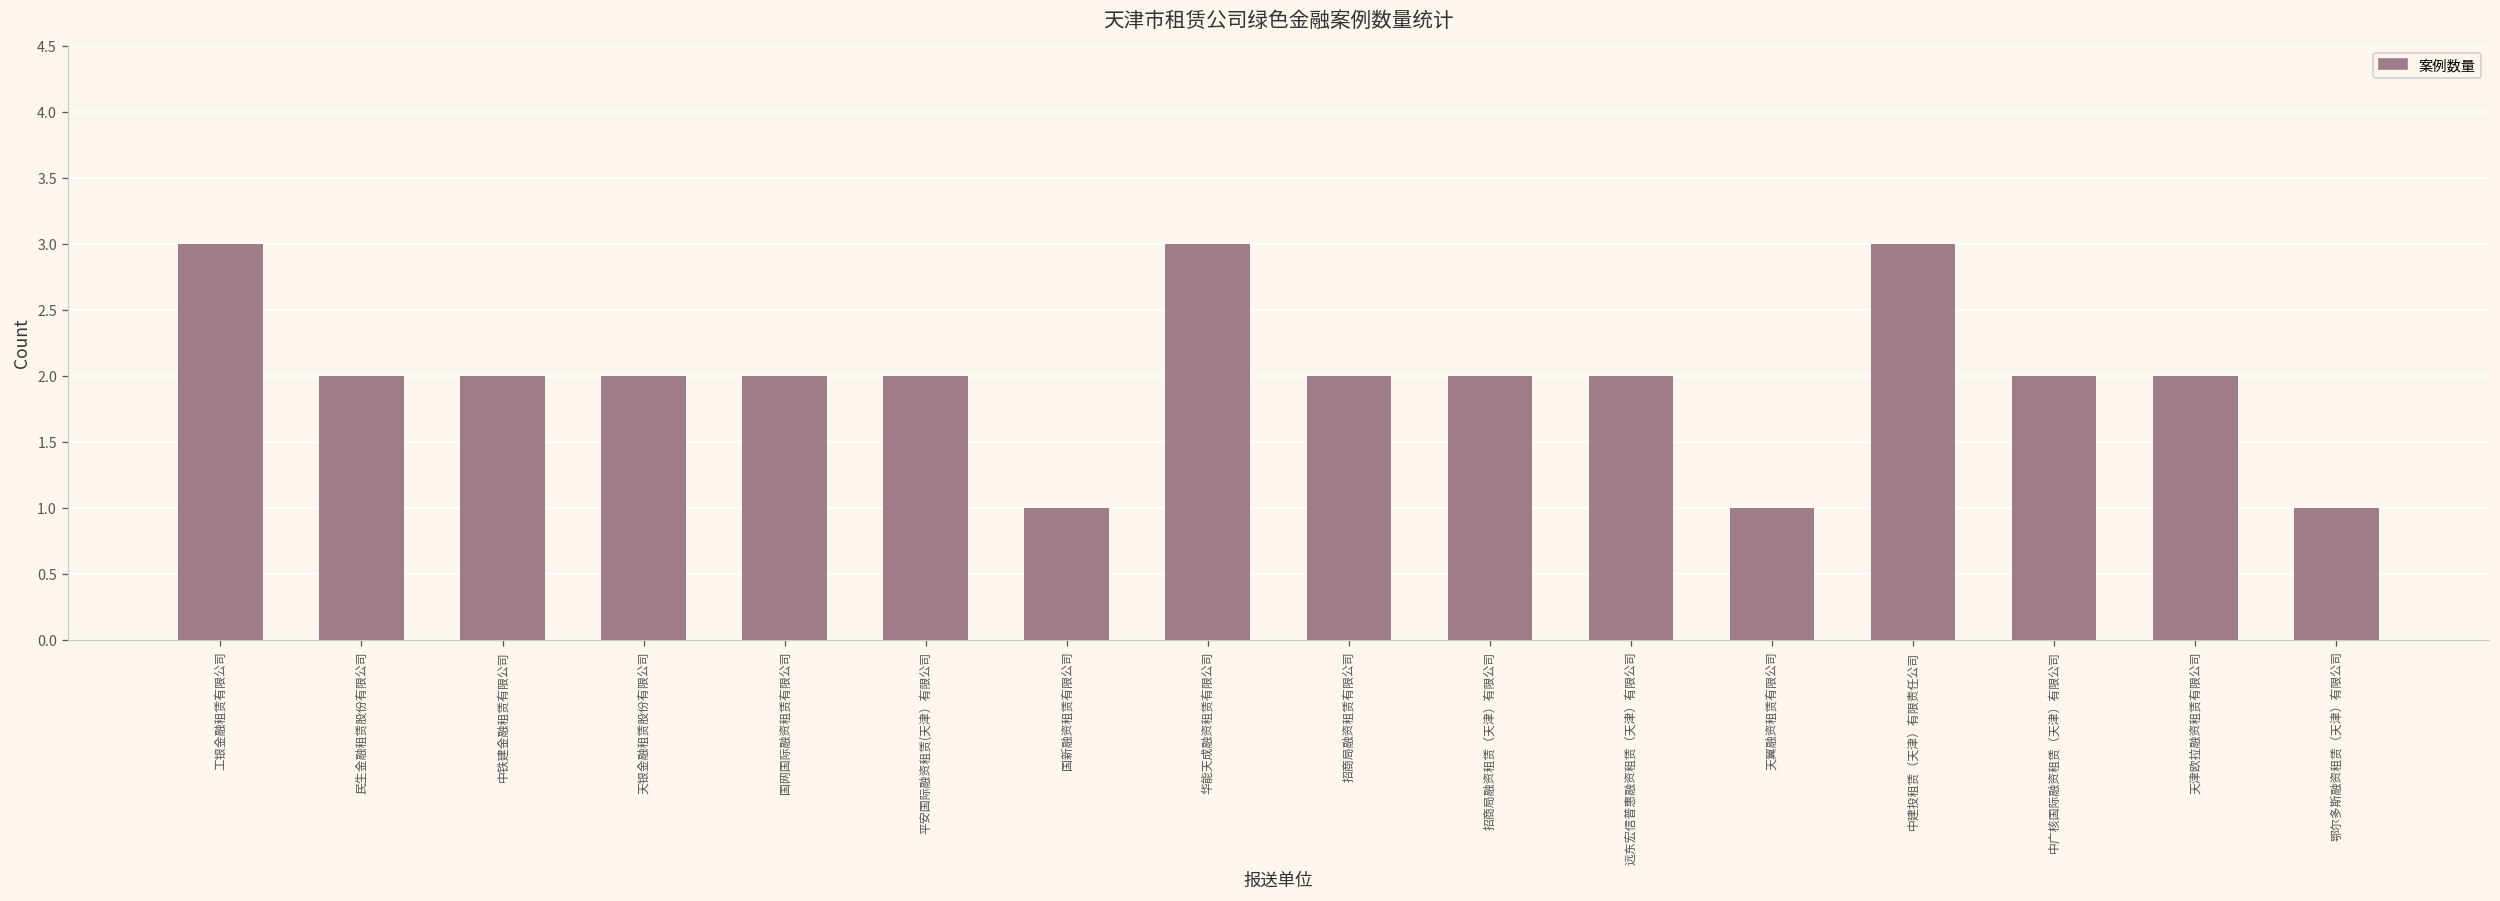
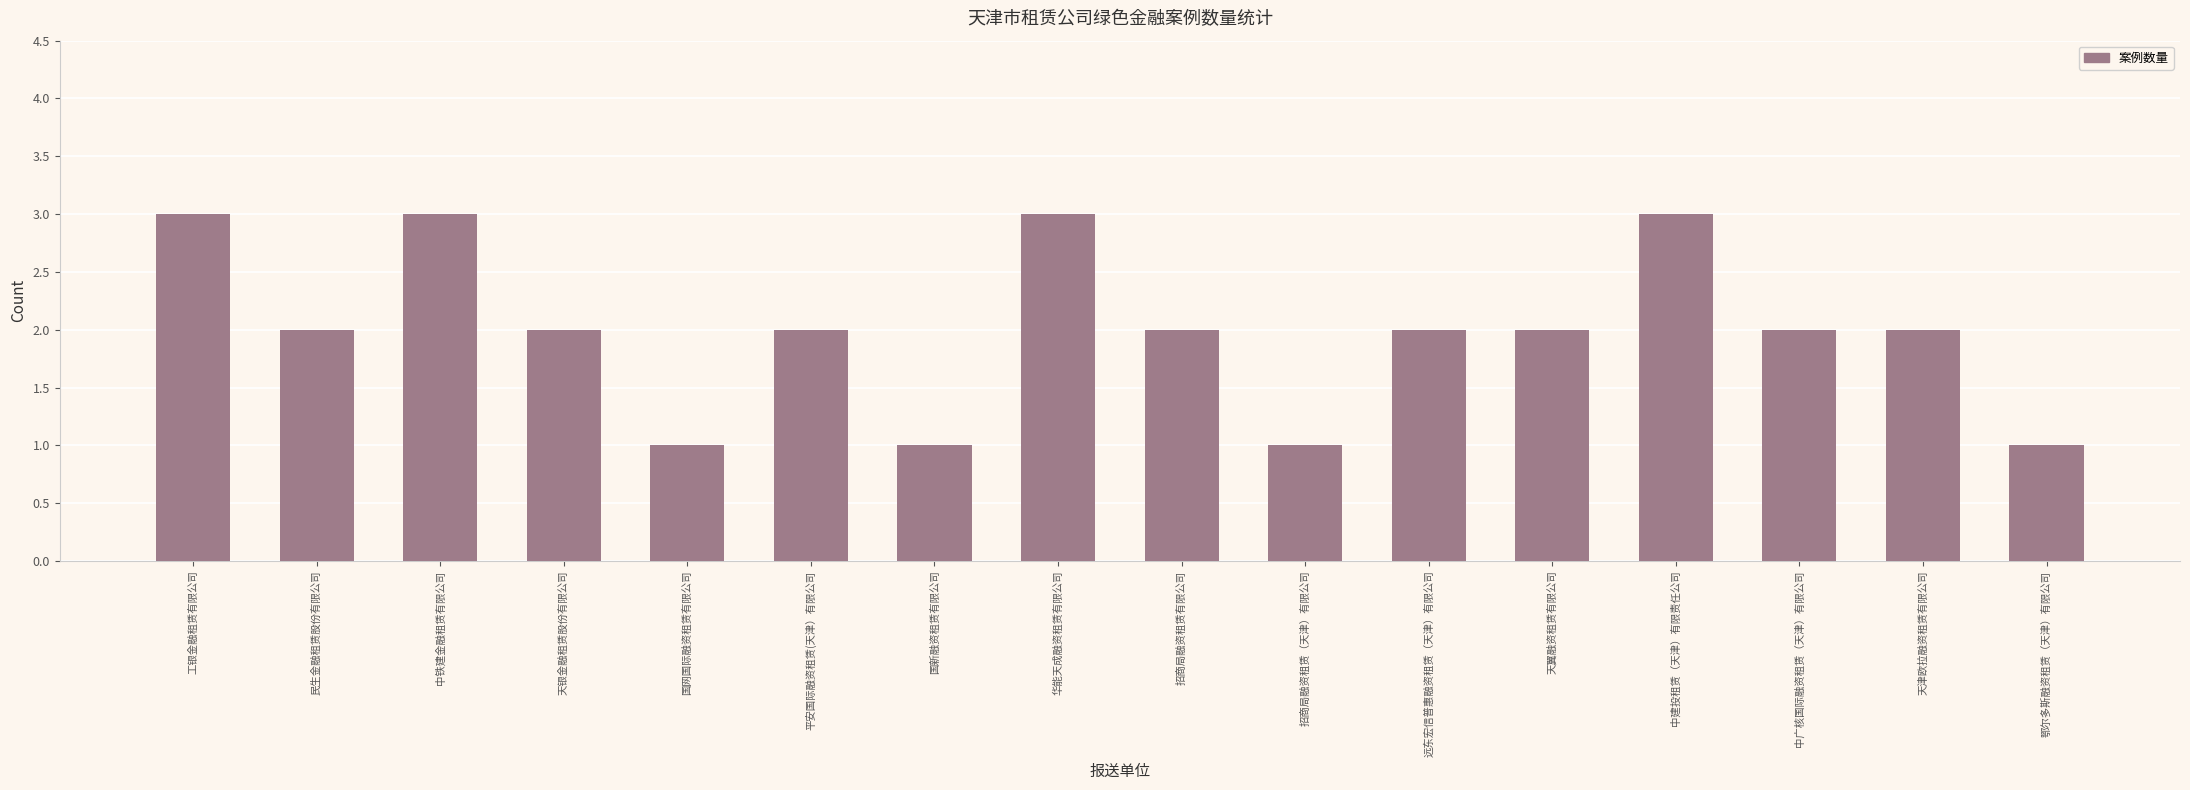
中铁建金融租赁有限公司: 2 -> 3
国网国际融资租赁有限公司: 2 -> 1
招商局融资租赁（天津）有限公司: 2 -> 1
天翼融资租赁有限公司: 1 -> 2
